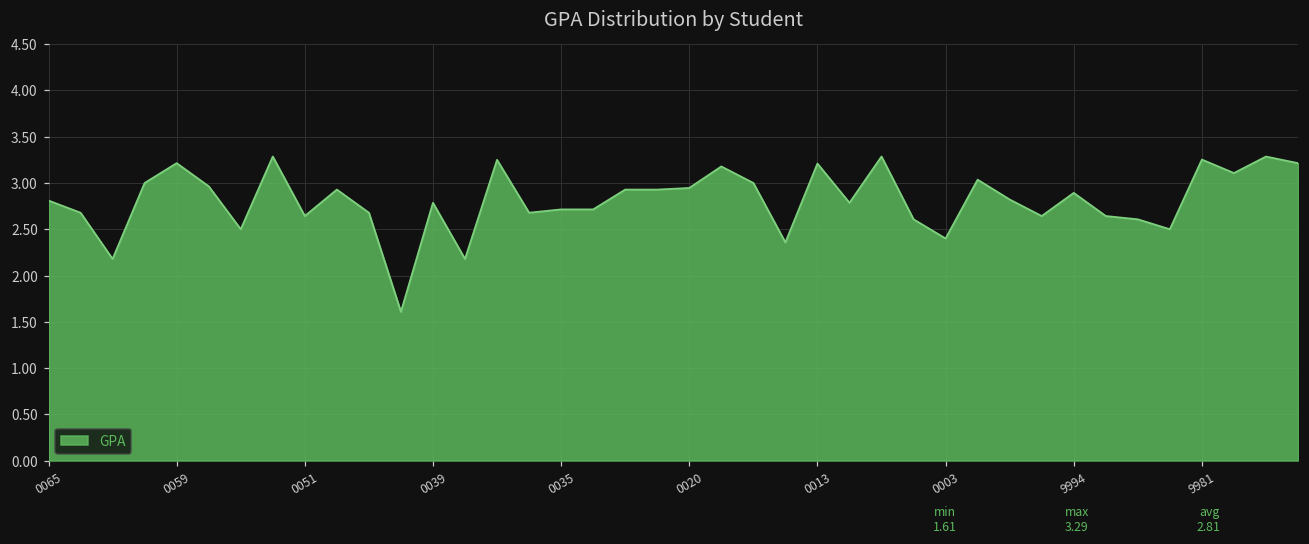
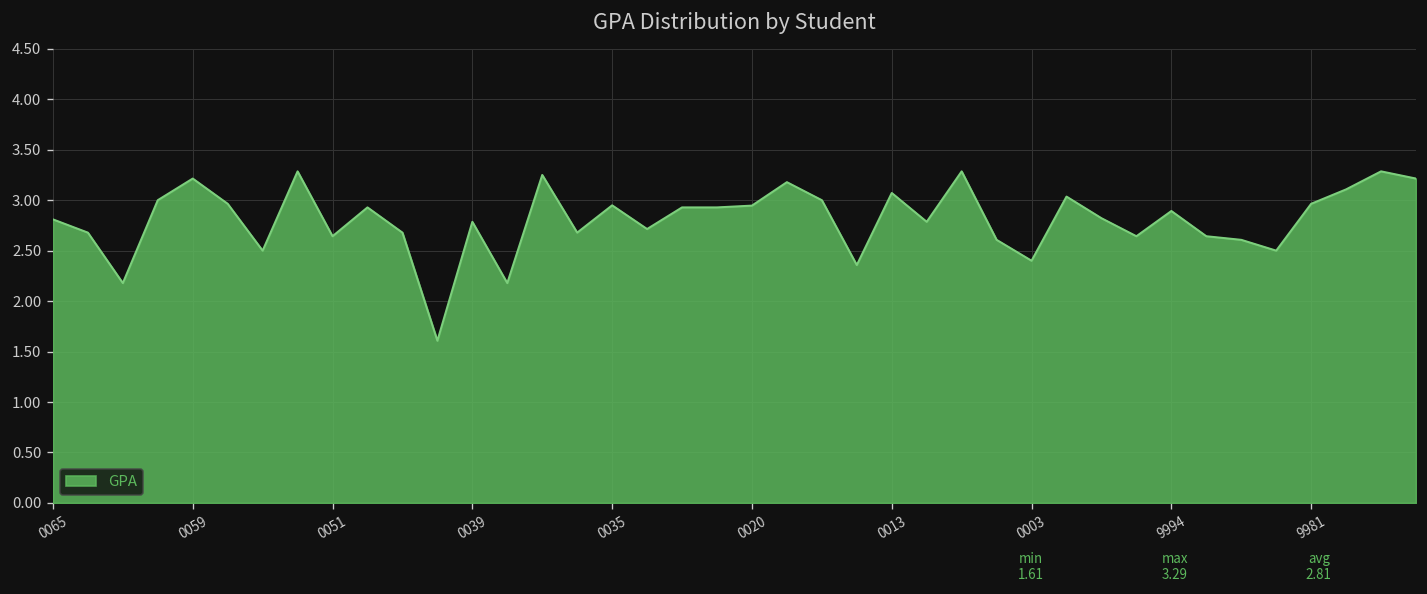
0035: 2.7 -> 2.9
0013: 3.2 -> 3.1
9981: 3.3 -> 3.0
